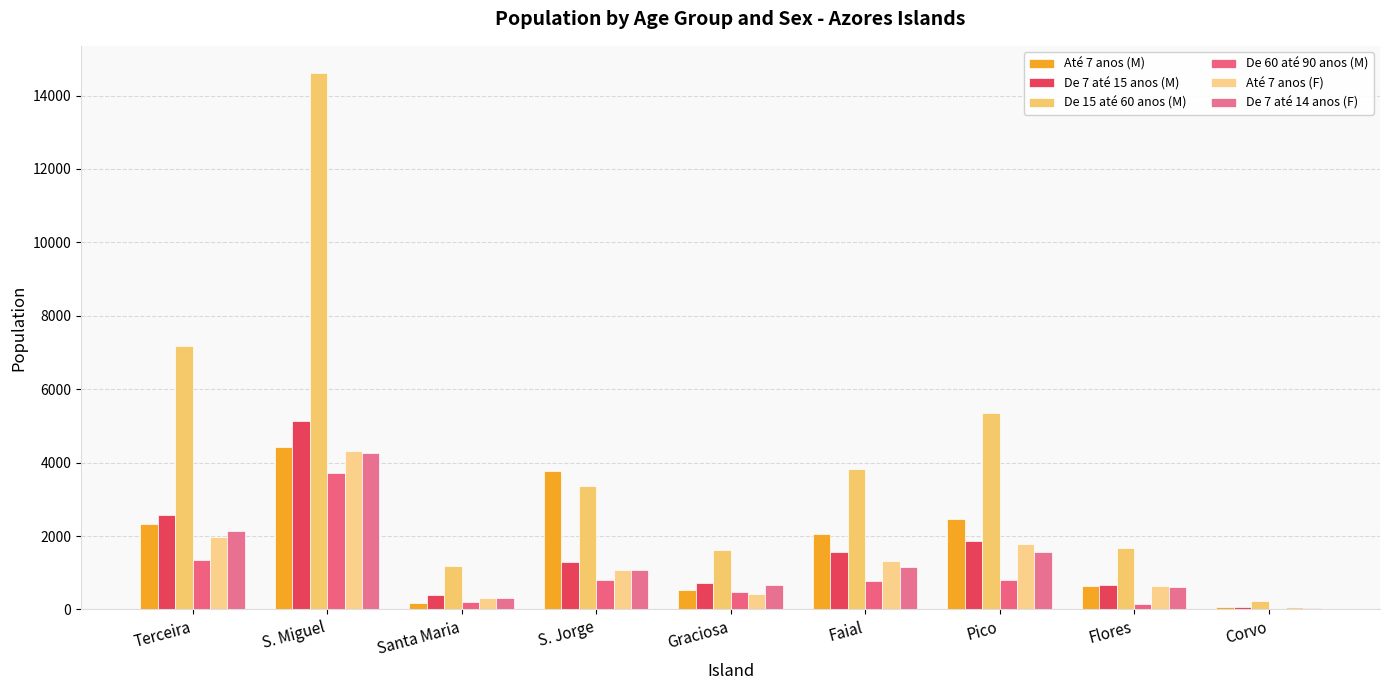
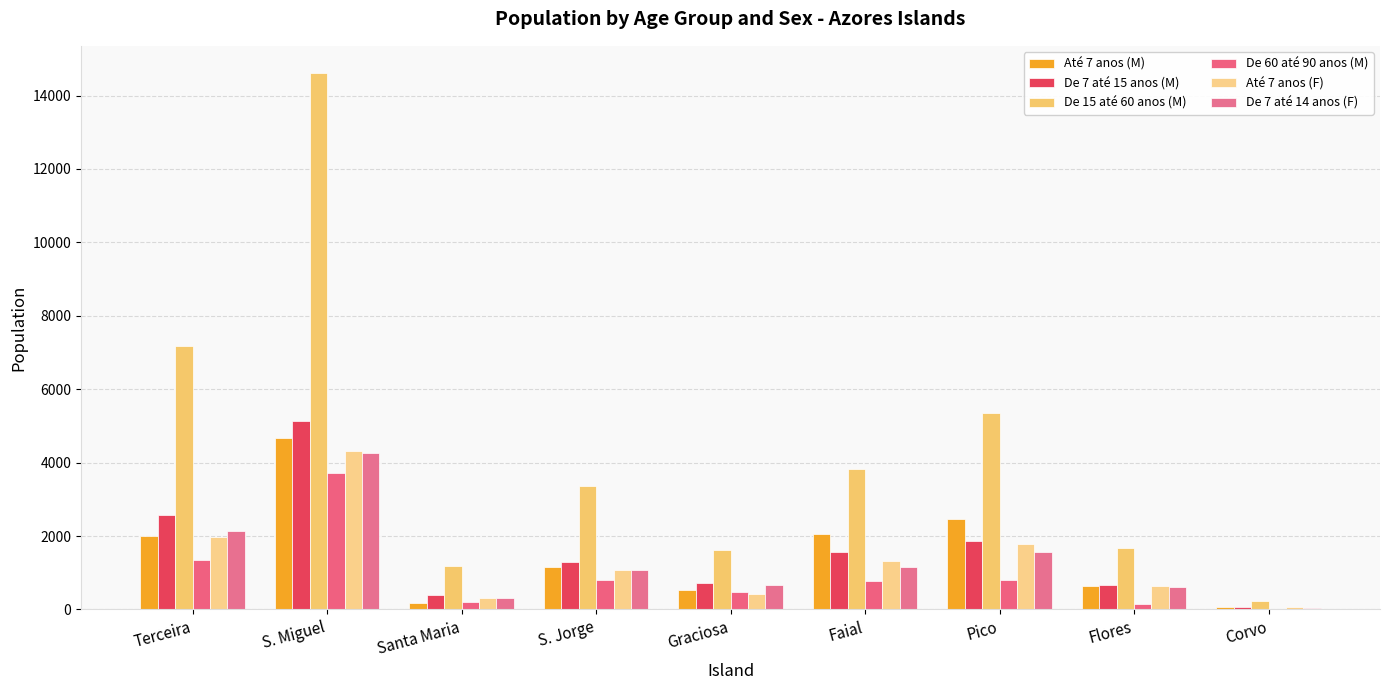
Até 7 anos (M), Terceira: 2300 -> 2000
Até 7 anos (M), S. Miguel: 4400 -> 4700
Até 7 anos (M), S. Jorge: 3800 -> 1200
